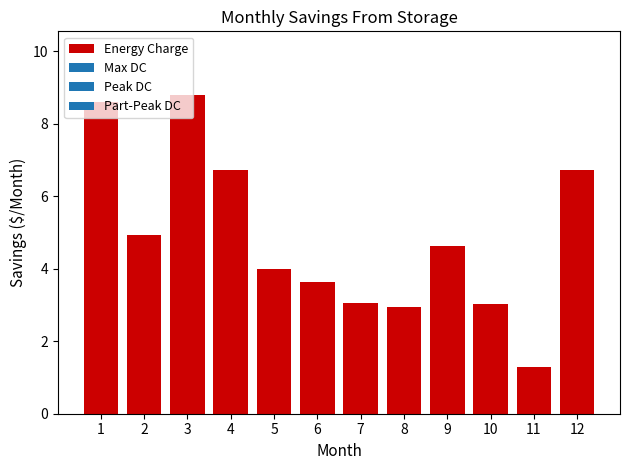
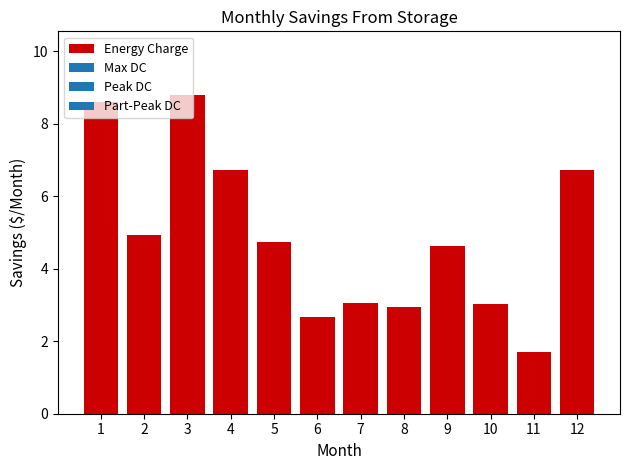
5: 4.0 -> 4.7
6: 3.6 -> 2.7
11: 1.3 -> 1.7
